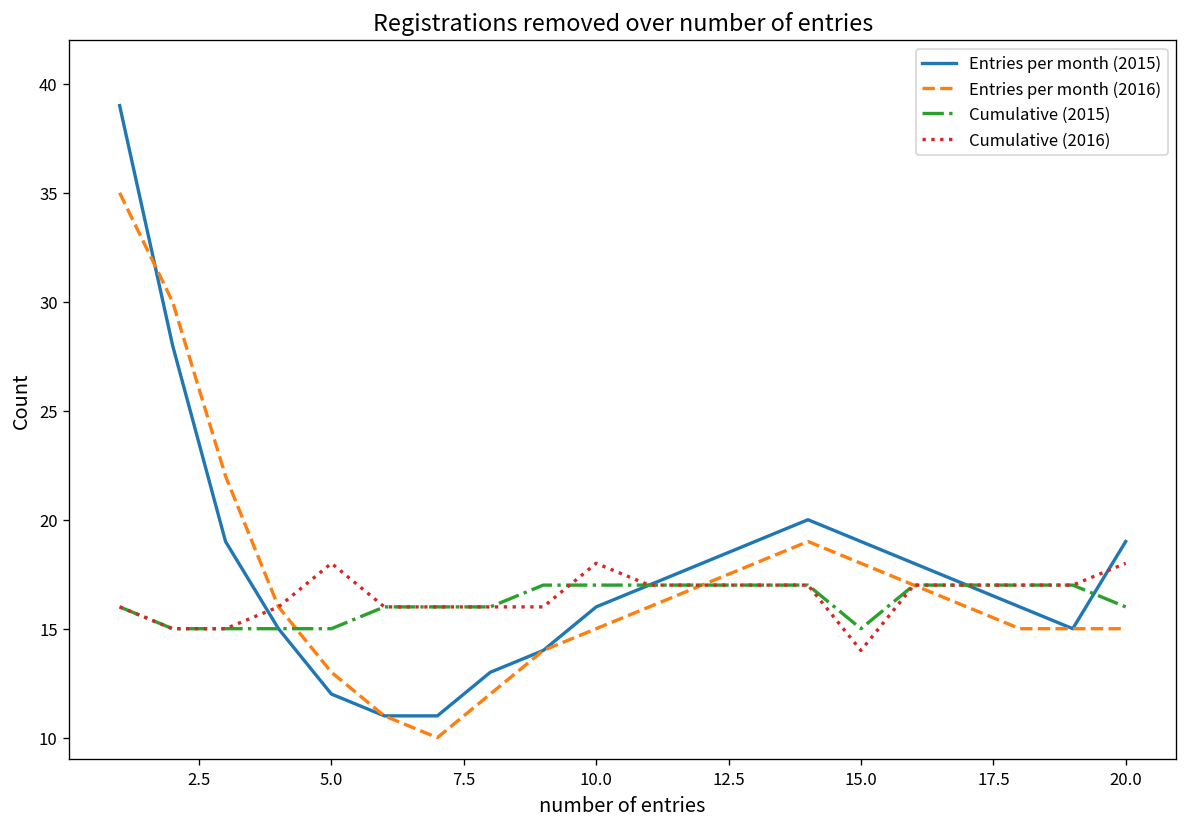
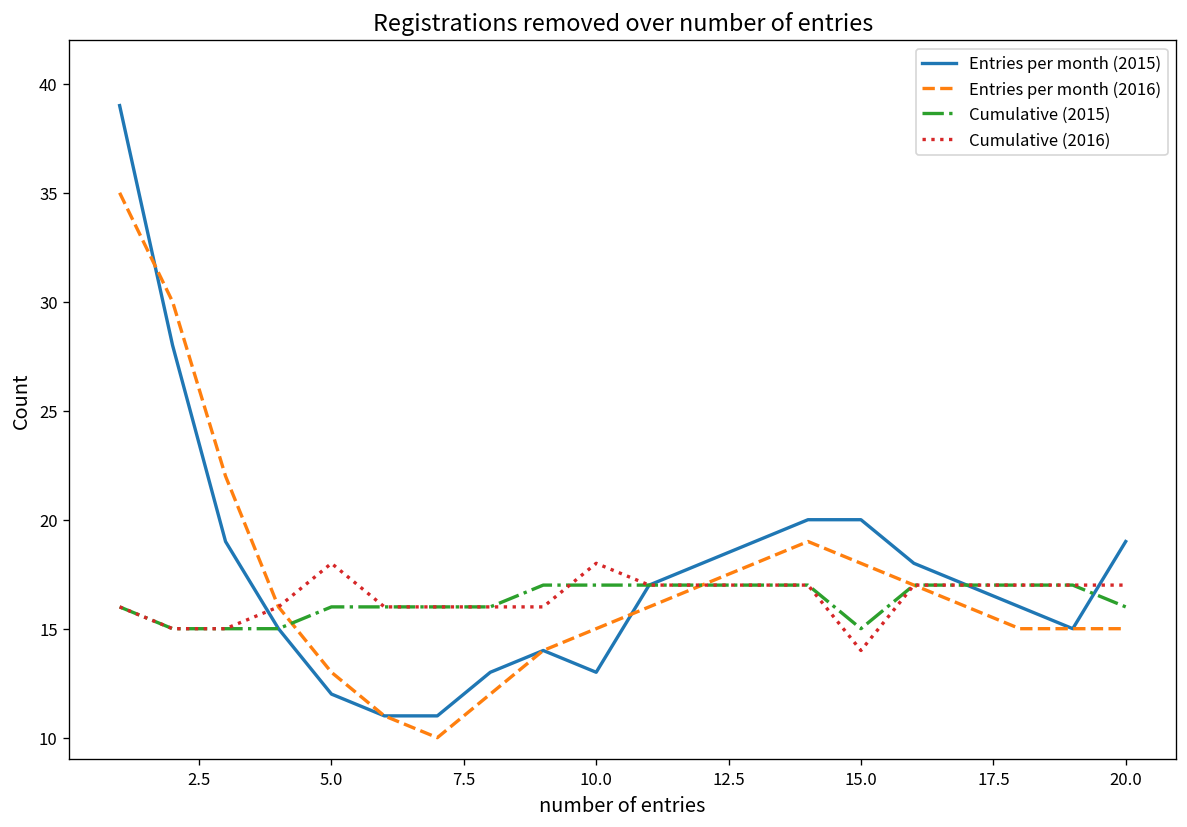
Cumulative (2015), 5.0: 15 -> 16
Entries per month (2015), 10.0: 16 -> 13
Entries per month (2015), 15.0: 19 -> 20
Cumulative (2016), 20.0: 18 -> 17
